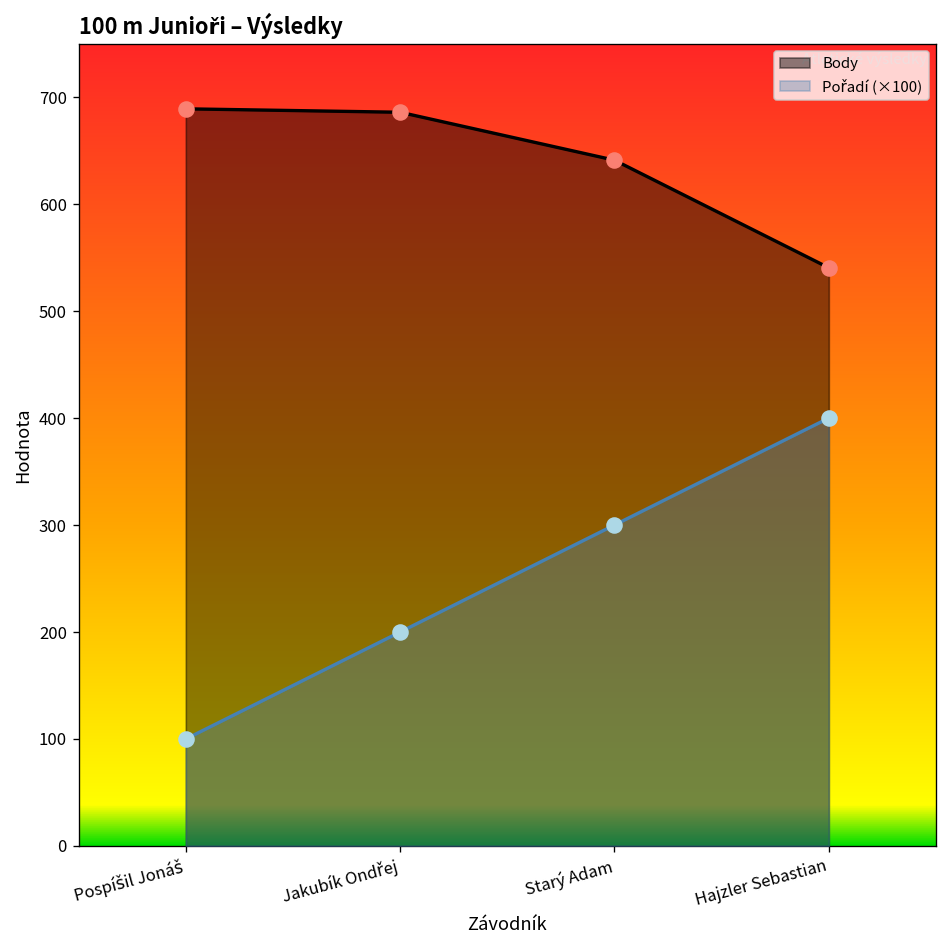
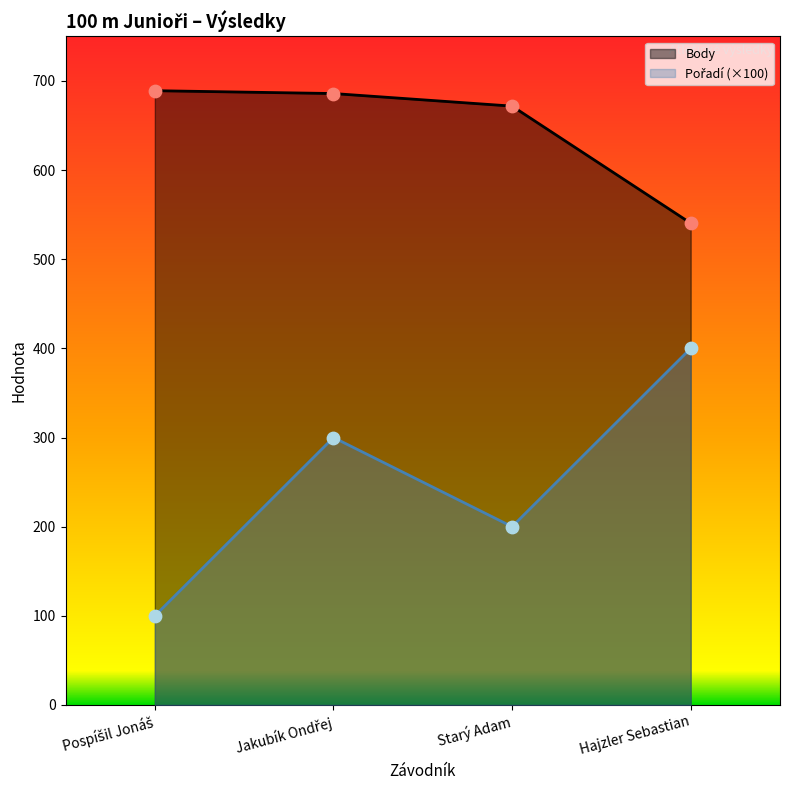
Pořadí (×100), Jakubík Ondřej: 200 -> 300
Body, Starý Adam: 640 -> 670
Pořadí (×100), Starý Adam: 300 -> 200
